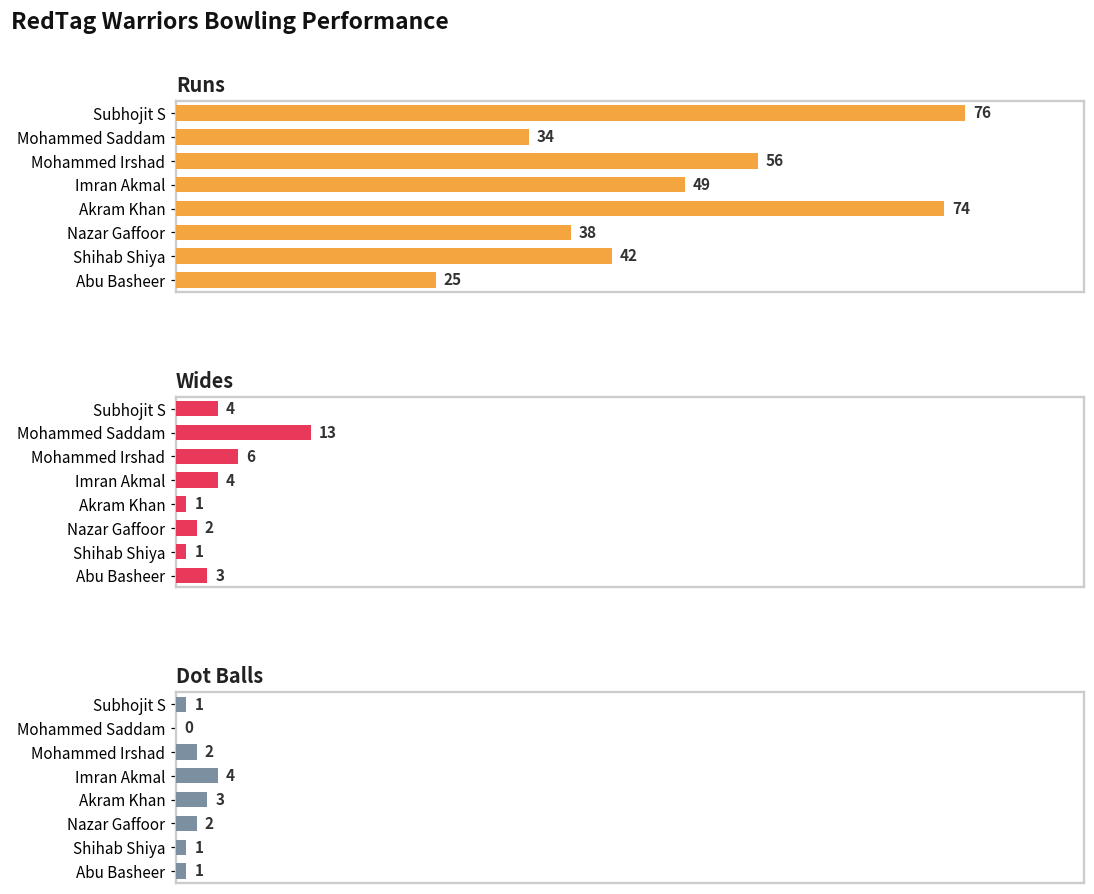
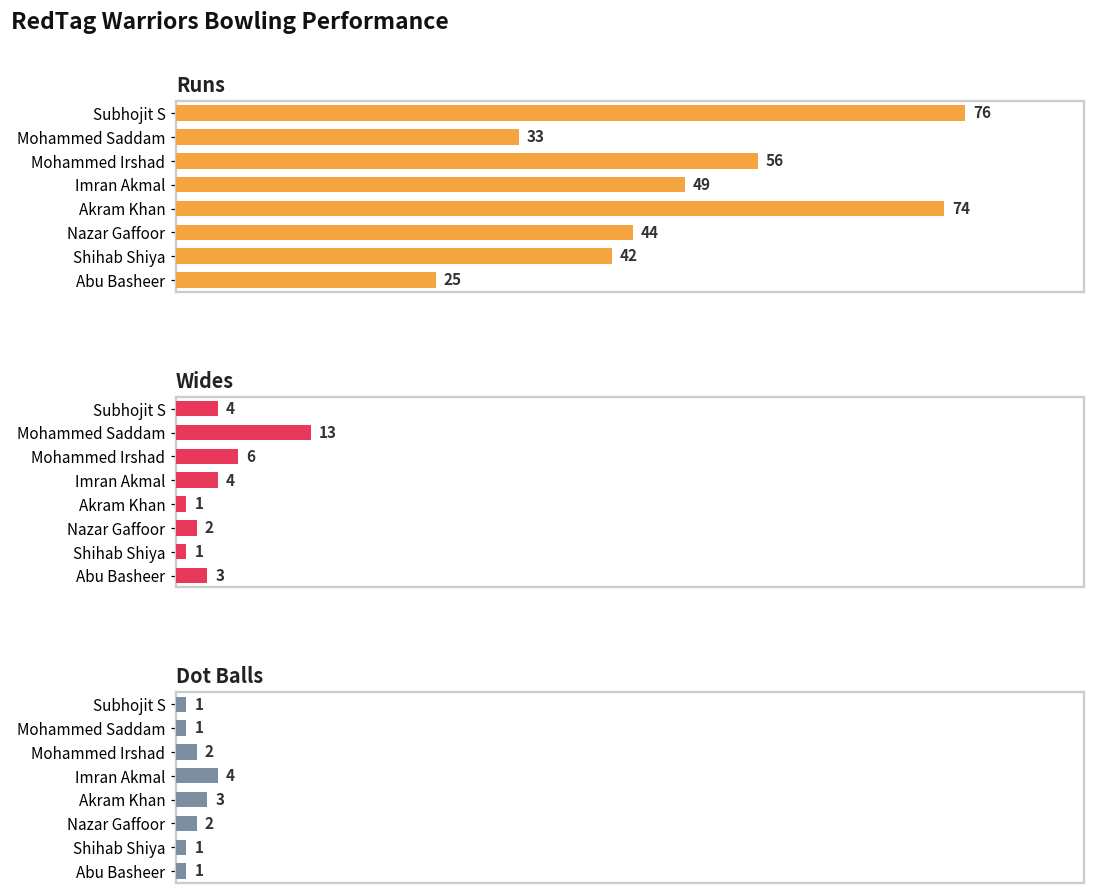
Runs, Mohammed Saddam: 34 -> 33
Runs, Nazar Gaffoor: 38 -> 44
Dot Balls, Mohammed Saddam: 0 -> 1
